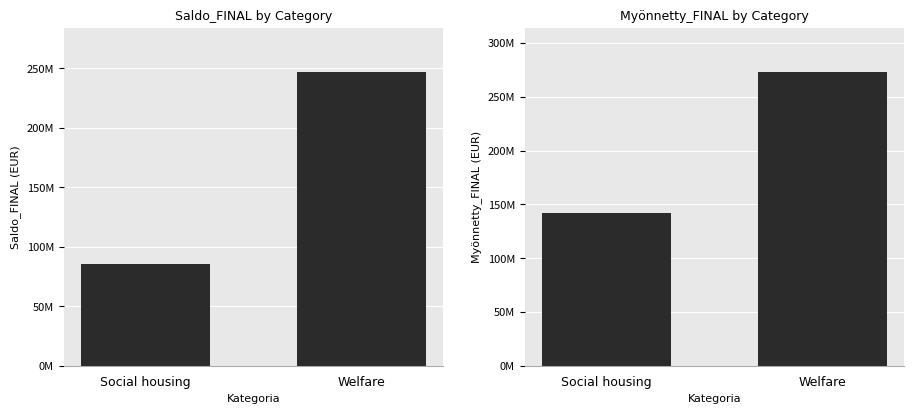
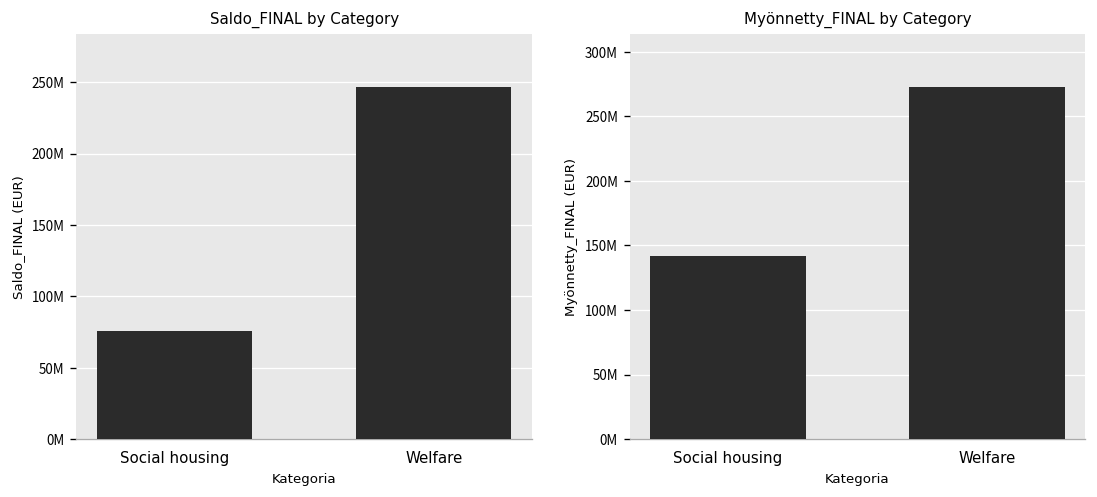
Saldo_FINAL by Category, Social housing: 85000000 -> 76000000
